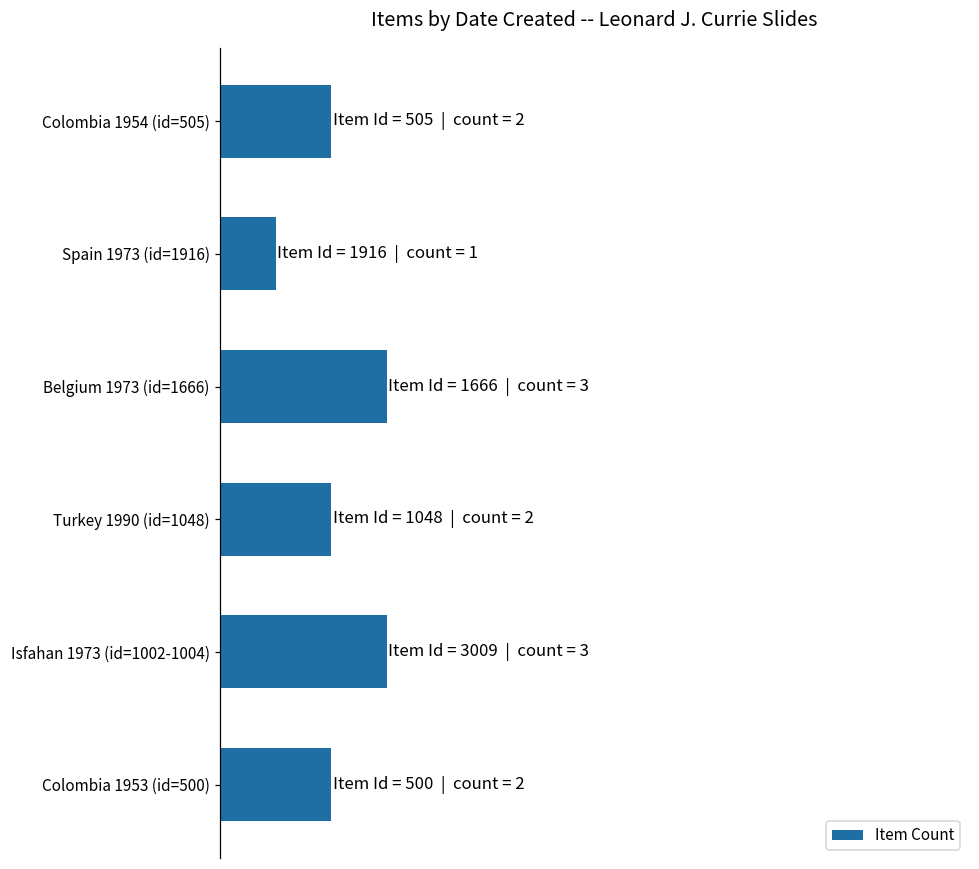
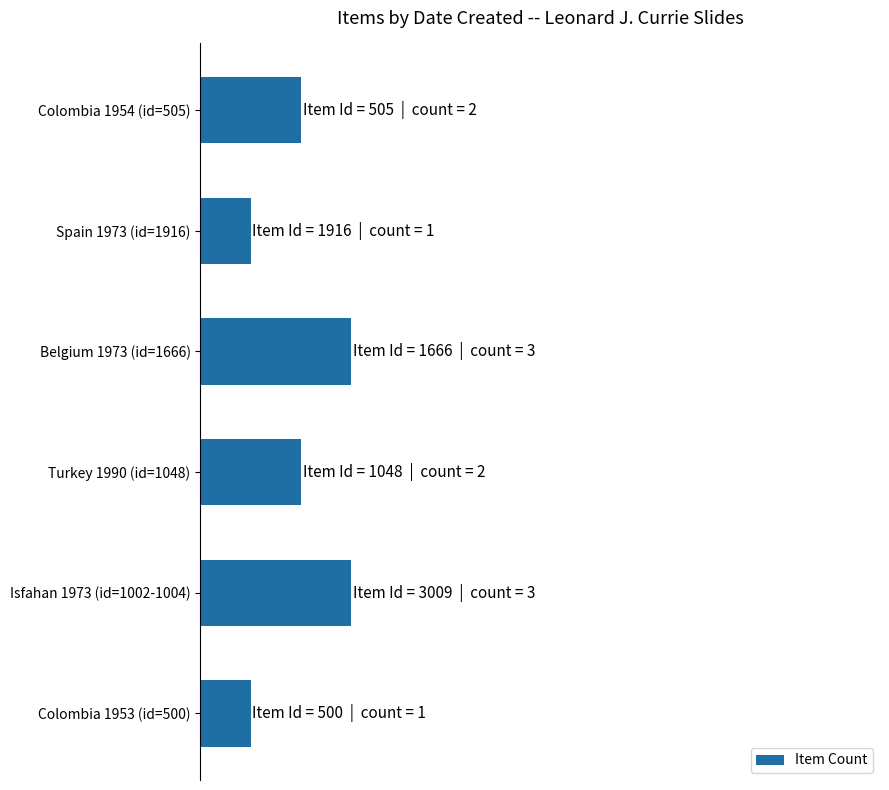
Colombia 1953 (id=500): 2 -> 1
